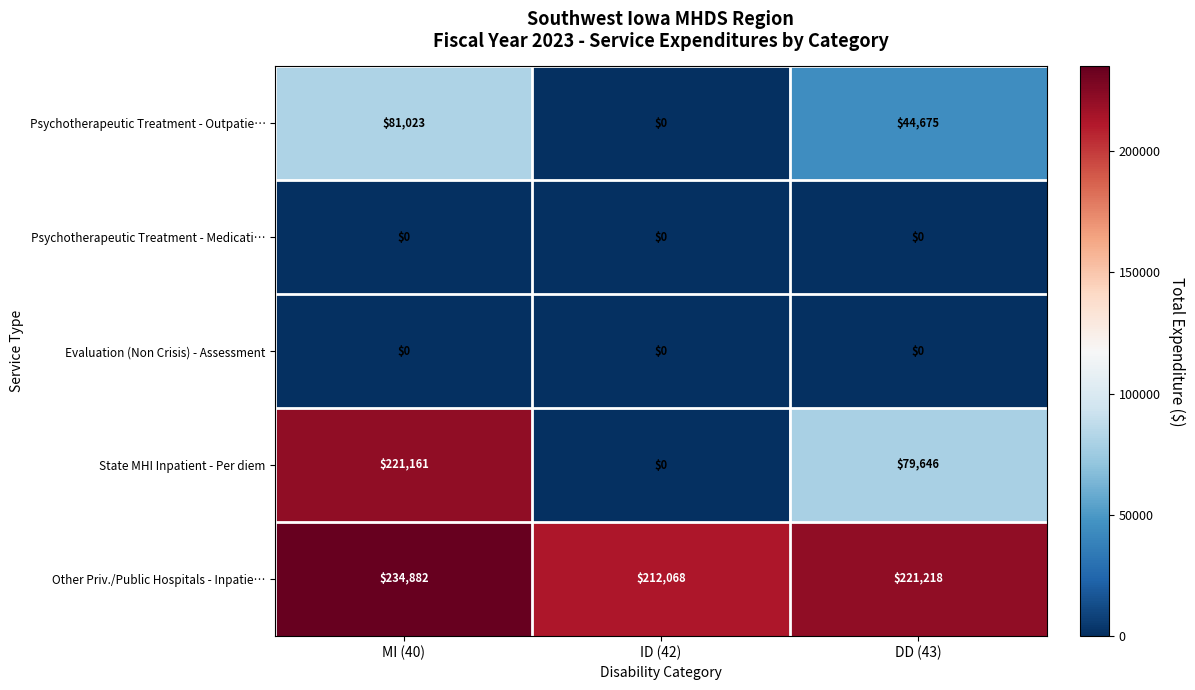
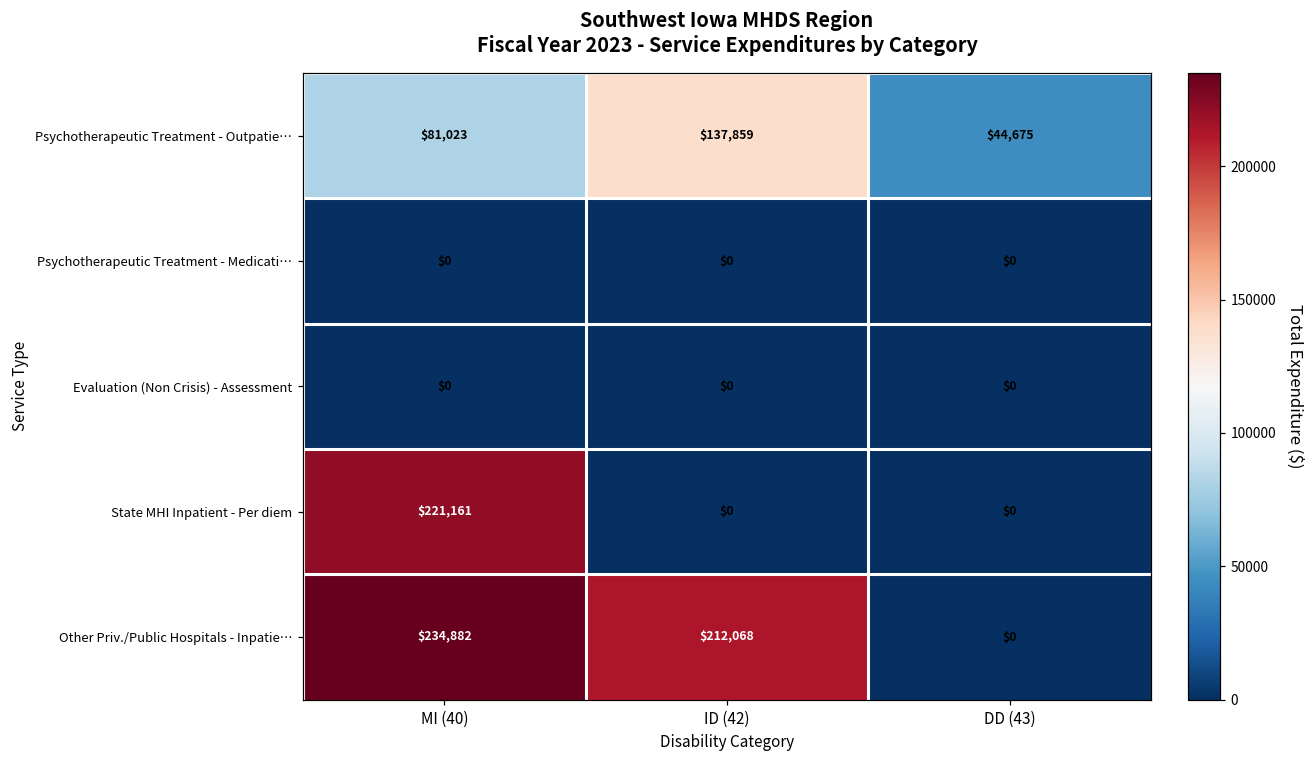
Psychotherapeutic Treatment - Outpatie…, ID (42): $0 -> $137,859
State MHI Inpatient - Per diem, DD (43): $79,646 -> $0
Other Priv./Public Hospitals - Inpatie…, DD (43): $221,218 -> $0
